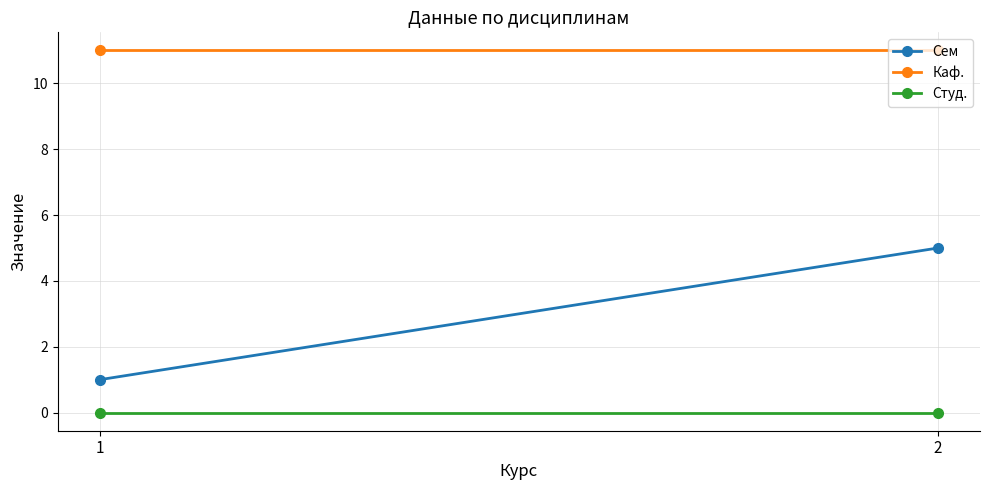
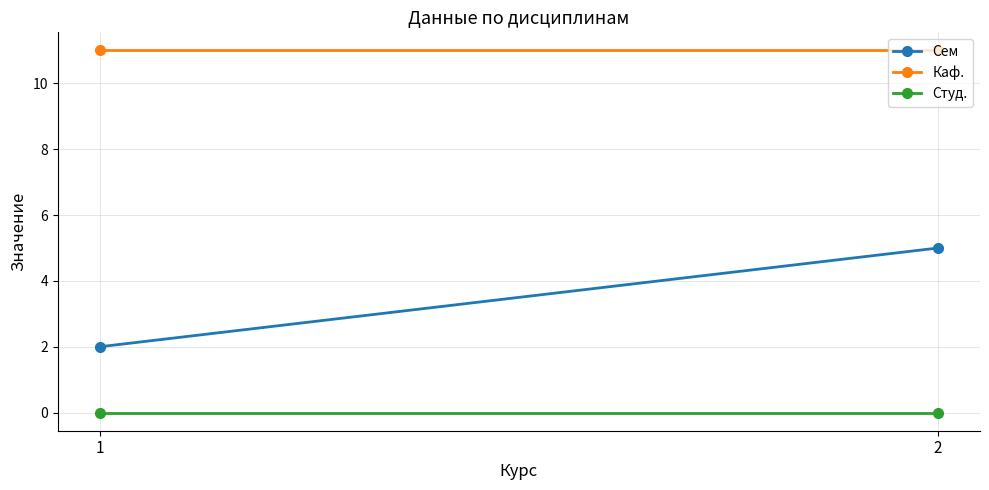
Сем, 1: 1 -> 2
